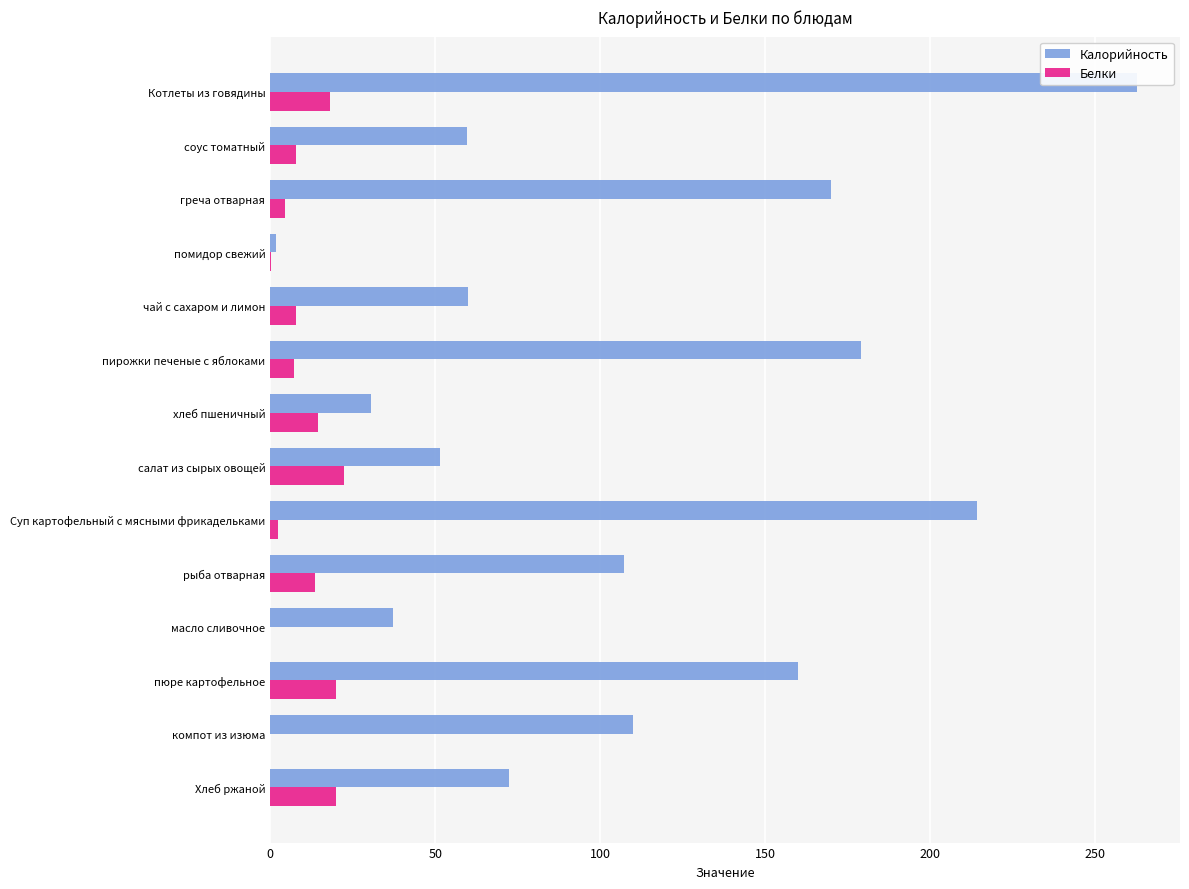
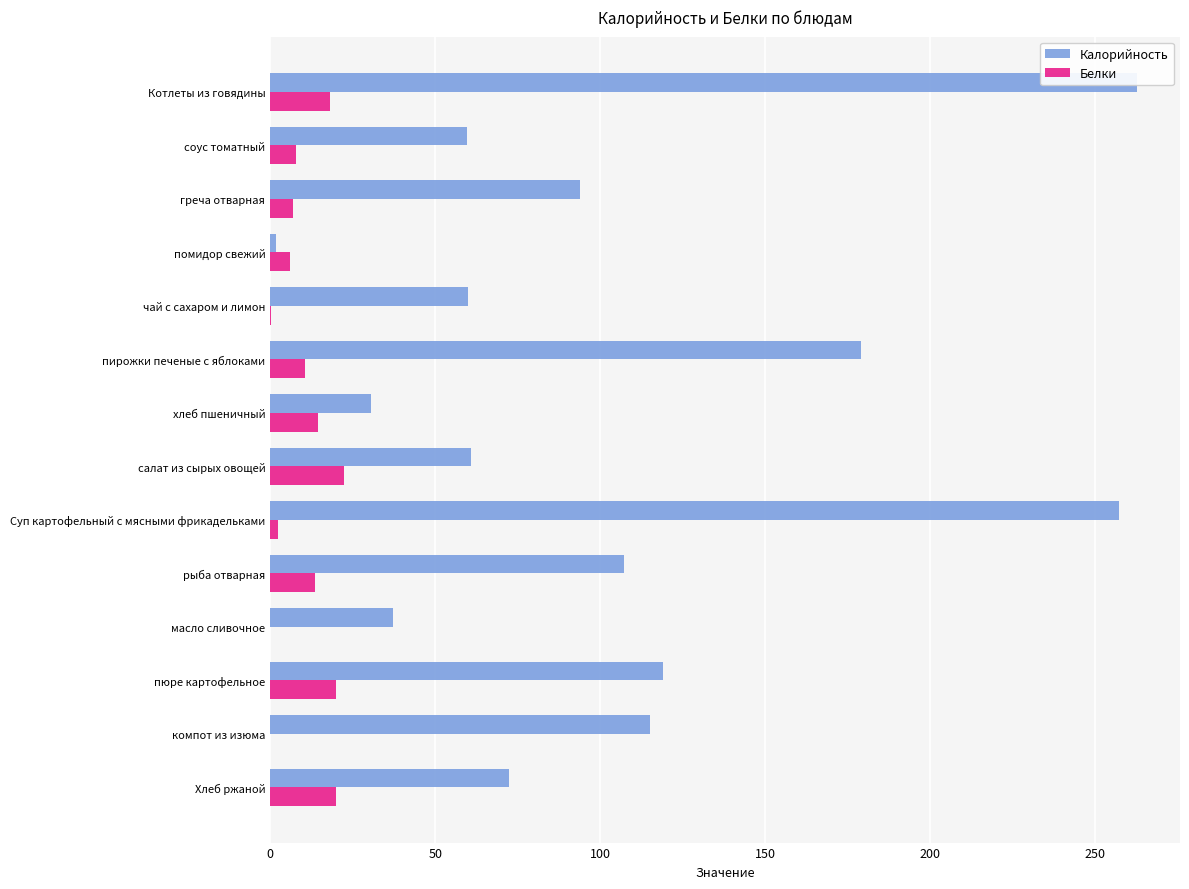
Калорийность, греча отварная: 170 -> 94
Белки, греча отварная: 5 -> 7
Белки, помидор свежий: 0 -> 6
Белки, чай с сахаром и лимон: 8 -> 0
Белки, пирожки печеные с яблоками: 7 -> 11
Калорийность, салат из сырых овощей: 52 -> 61
Калорийность, Суп картофельный с мясными фрикадельками: 214 -> 257
Калорийность, пюре картофельное: 160 -> 119
Калорийность, компот из изюма: 110 -> 115
